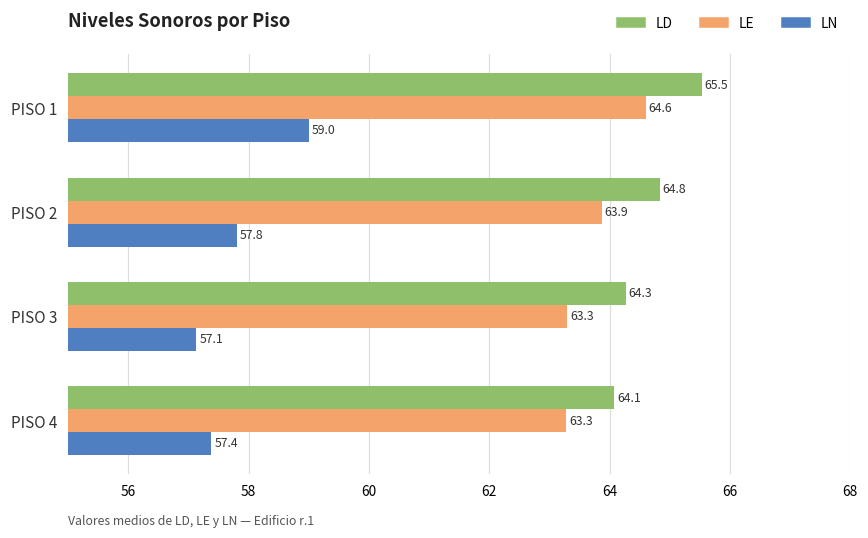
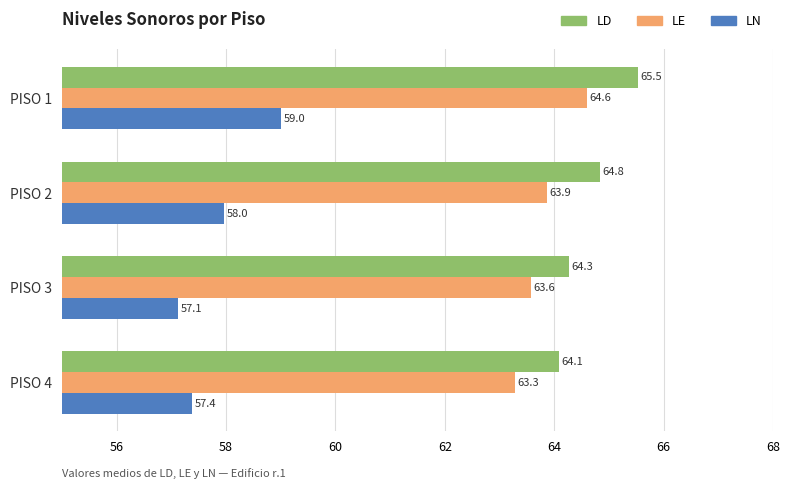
LN, PISO 2: 57.8 -> 58.0
LE, PISO 3: 63.3 -> 63.6
